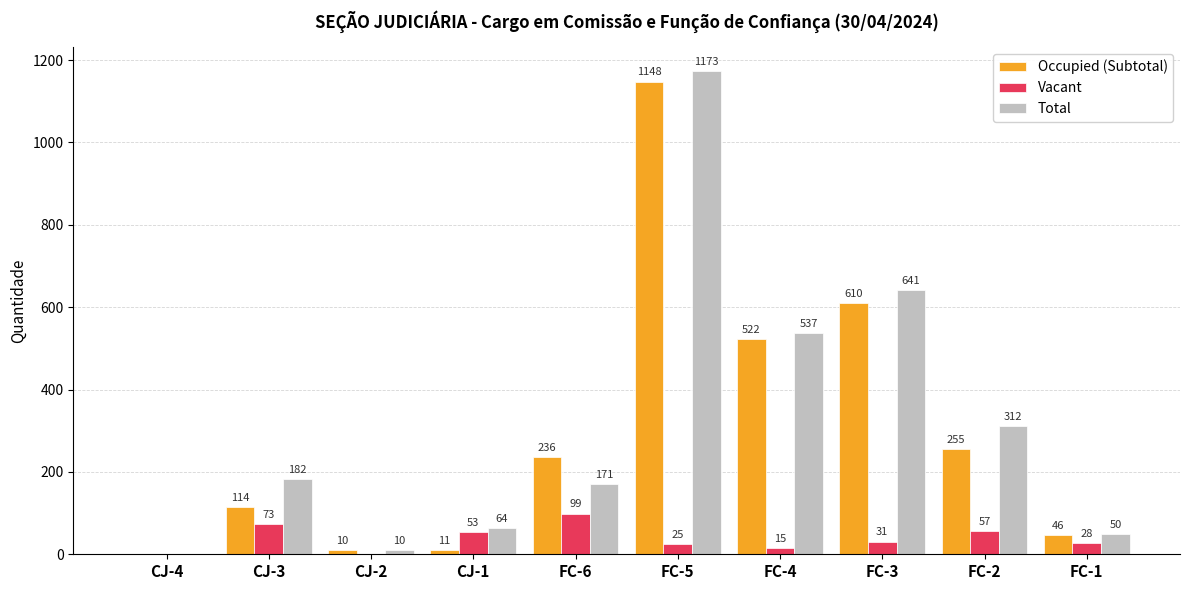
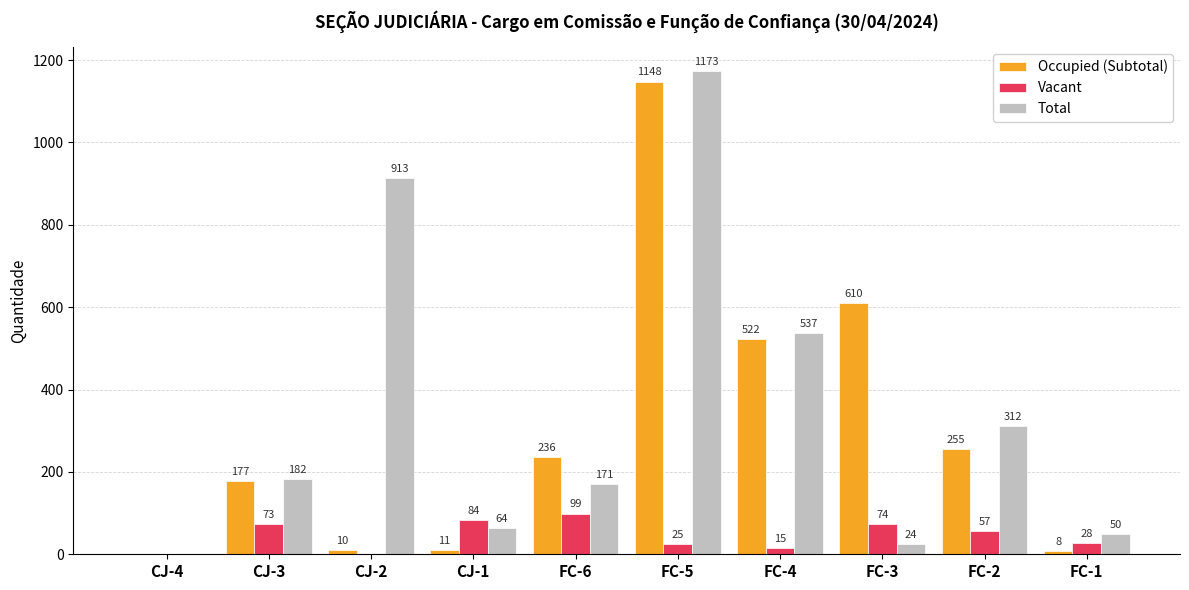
Occupied (Subtotal), CJ-3: 114 -> 177
Total, CJ-2: 10 -> 913
Vacant, CJ-1: 53 -> 84
Vacant, FC-3: 31 -> 74
Total, FC-3: 641 -> 24
Occupied (Subtotal), FC-1: 46 -> 8
